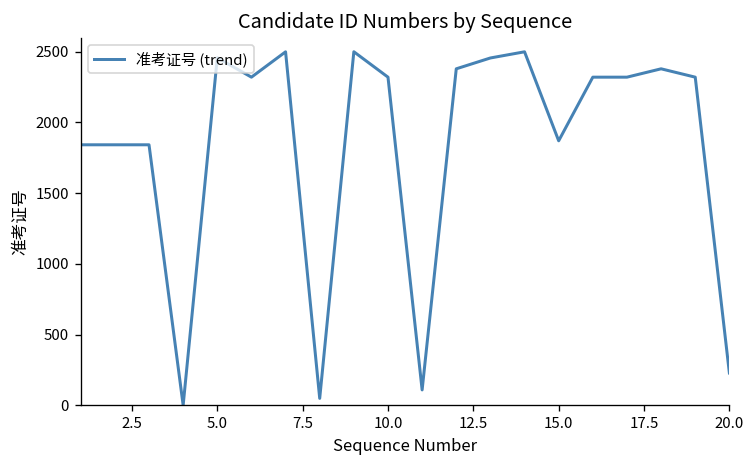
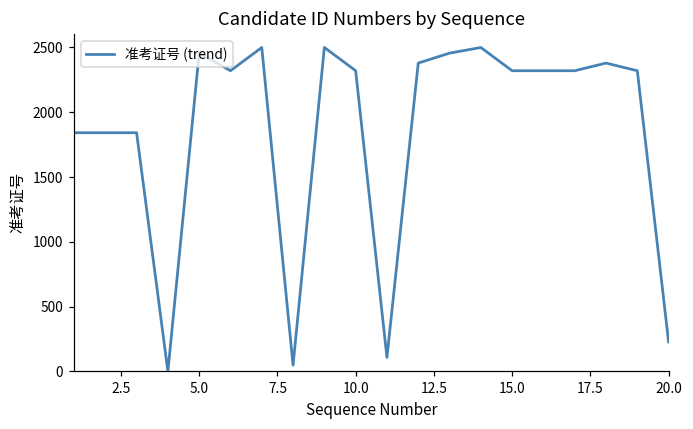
15.0: 1870 -> 2320
